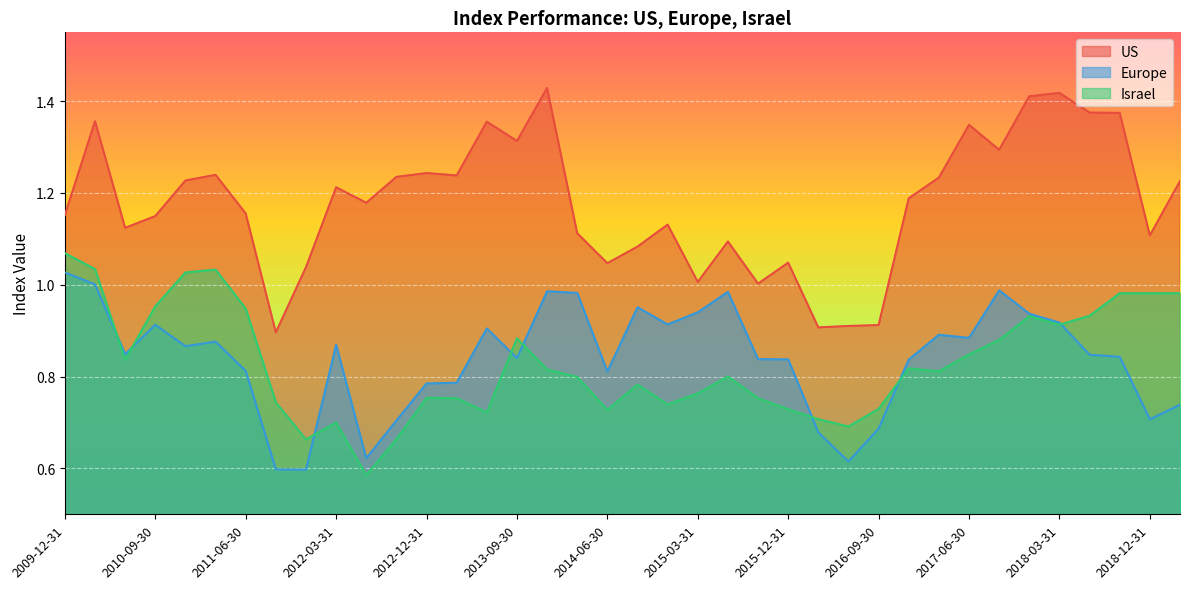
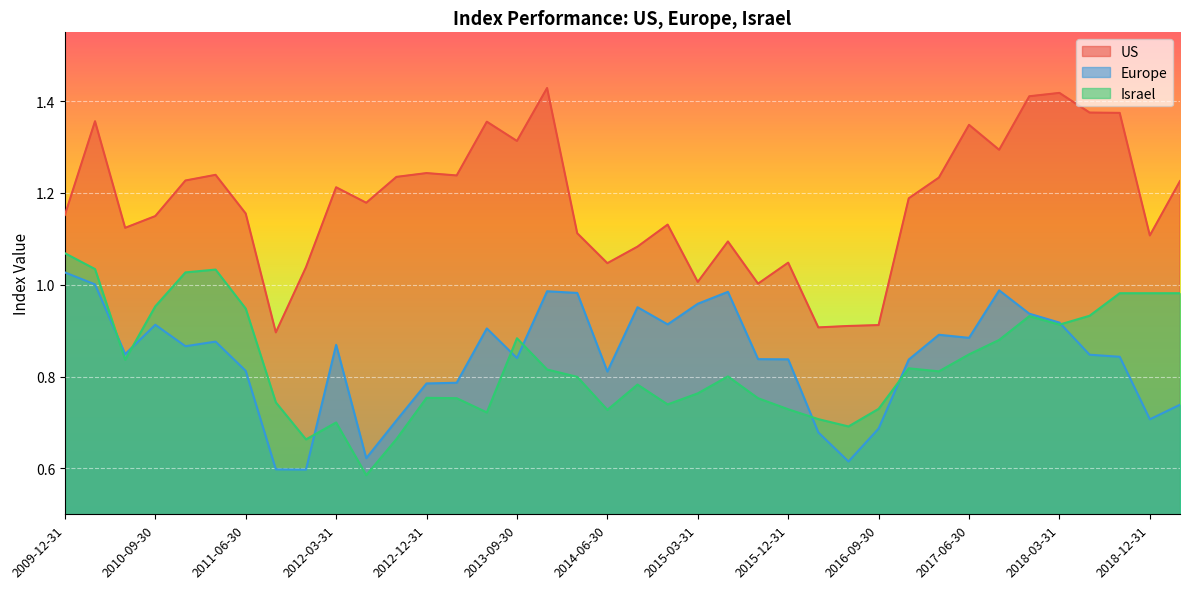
Europe, 2015-03-31: 0.94 -> 0.96
